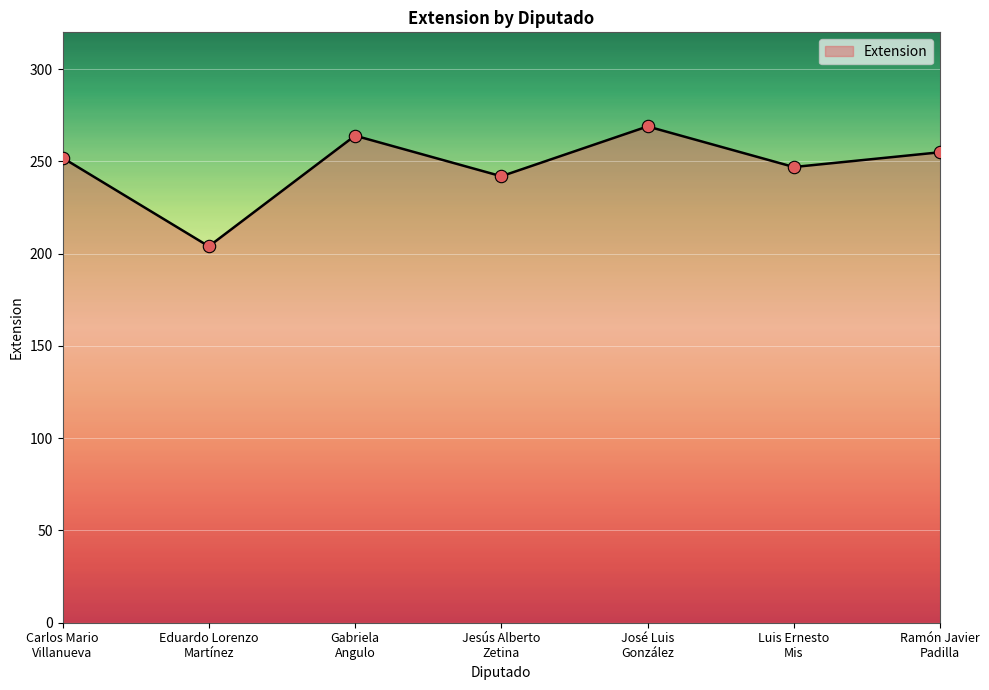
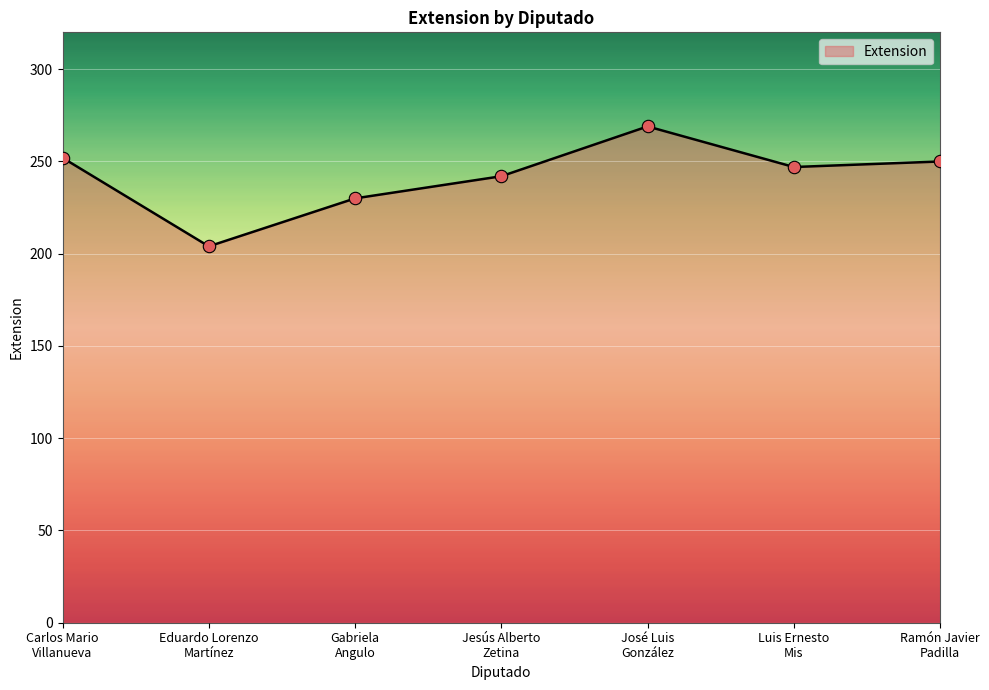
Gabriela Angulo: 264 -> 230
Ramón Javier Padilla: 255 -> 250
